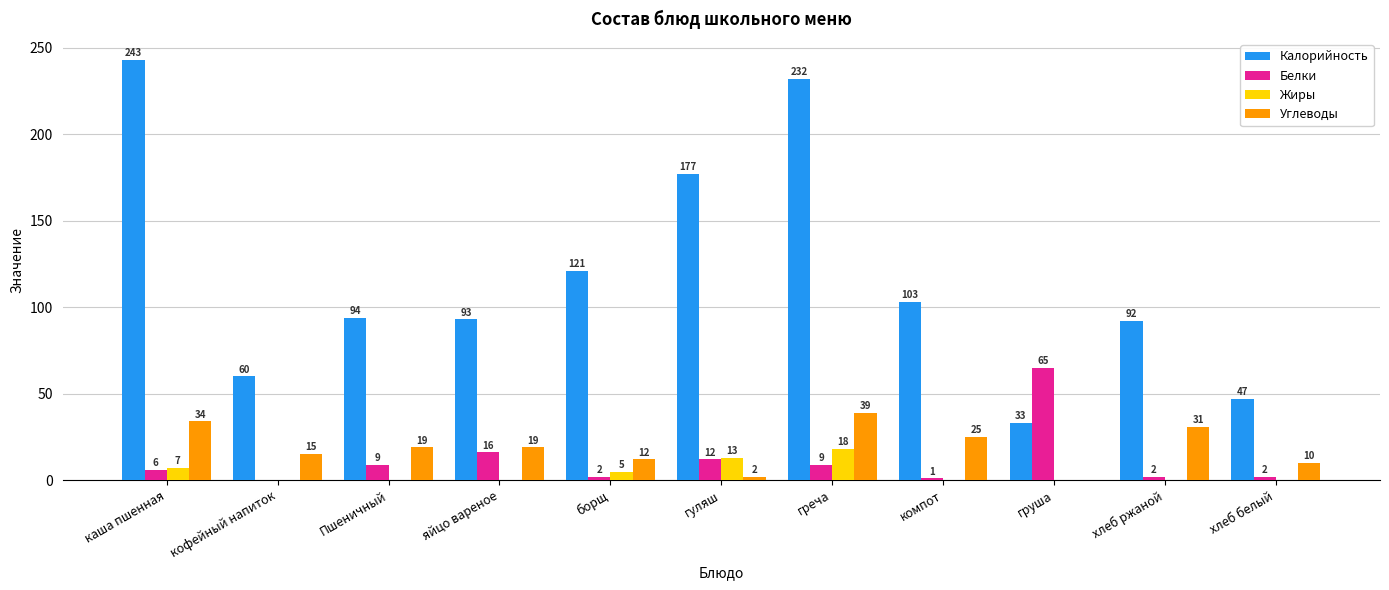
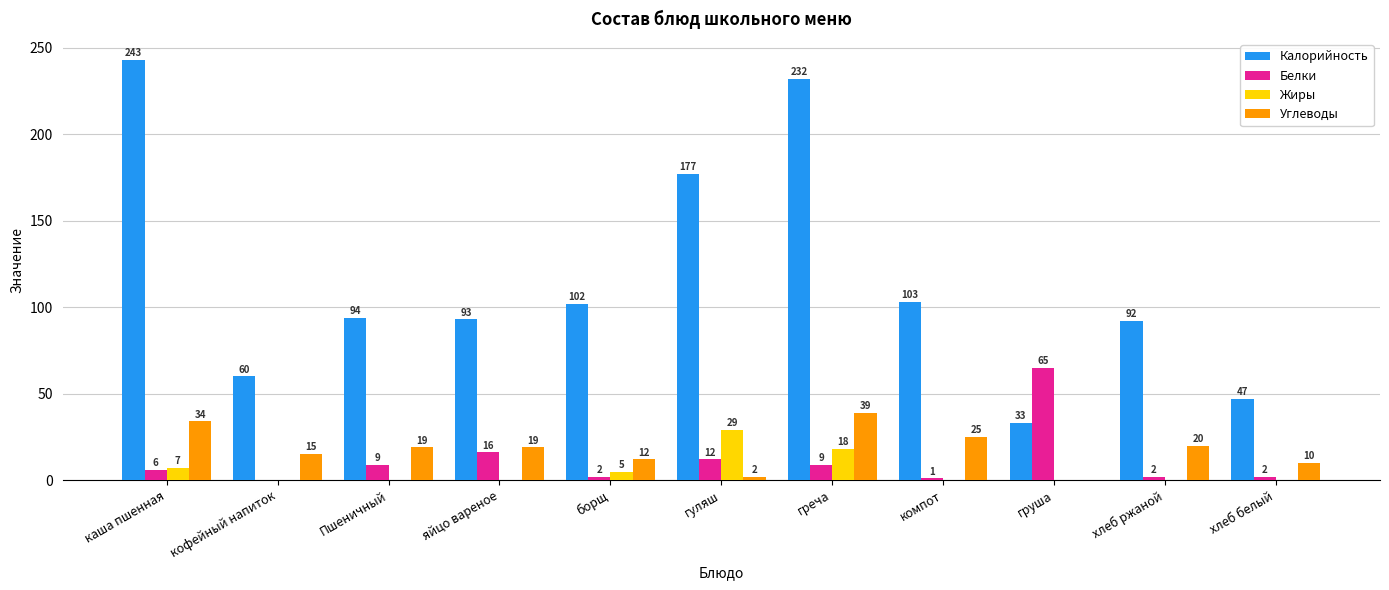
Калорийность, борщ: 121 -> 102
Жиры, гуляш: 13 -> 29
Углеводы, хлеб ржаной: 31 -> 20
